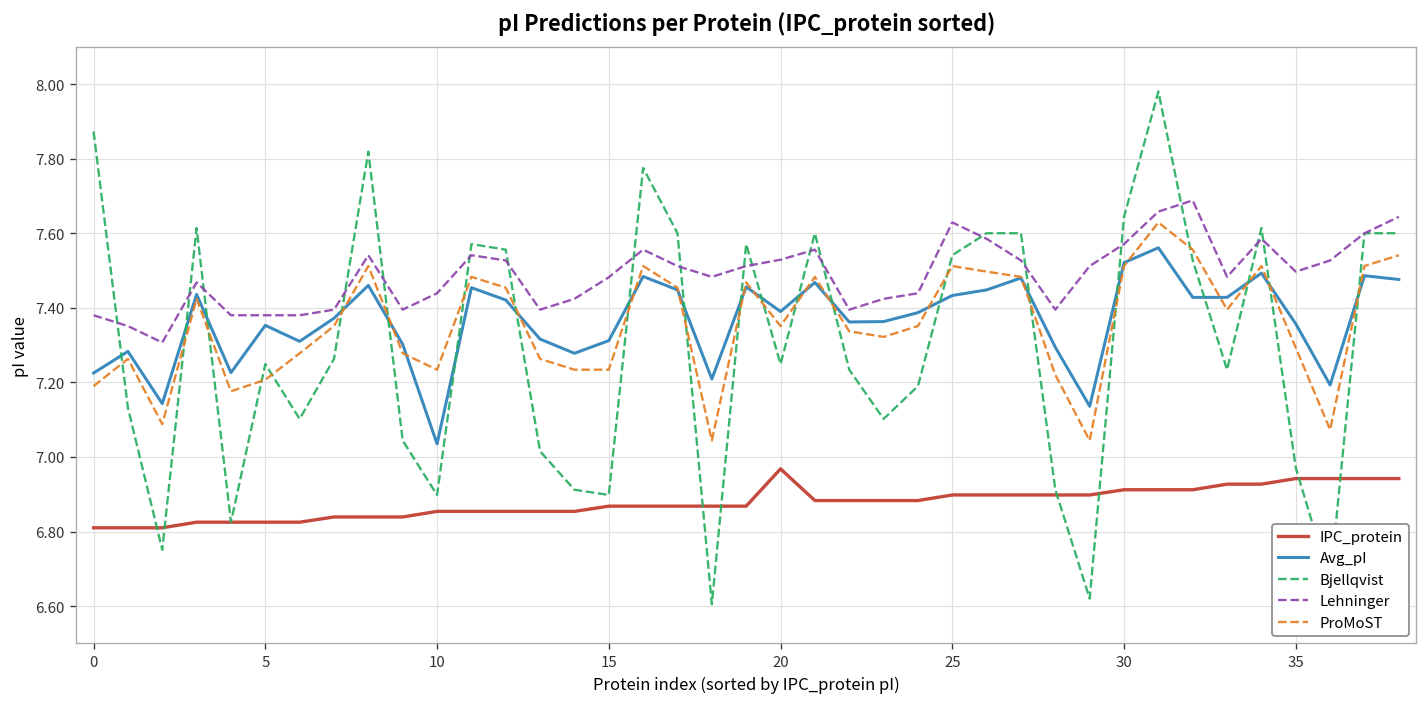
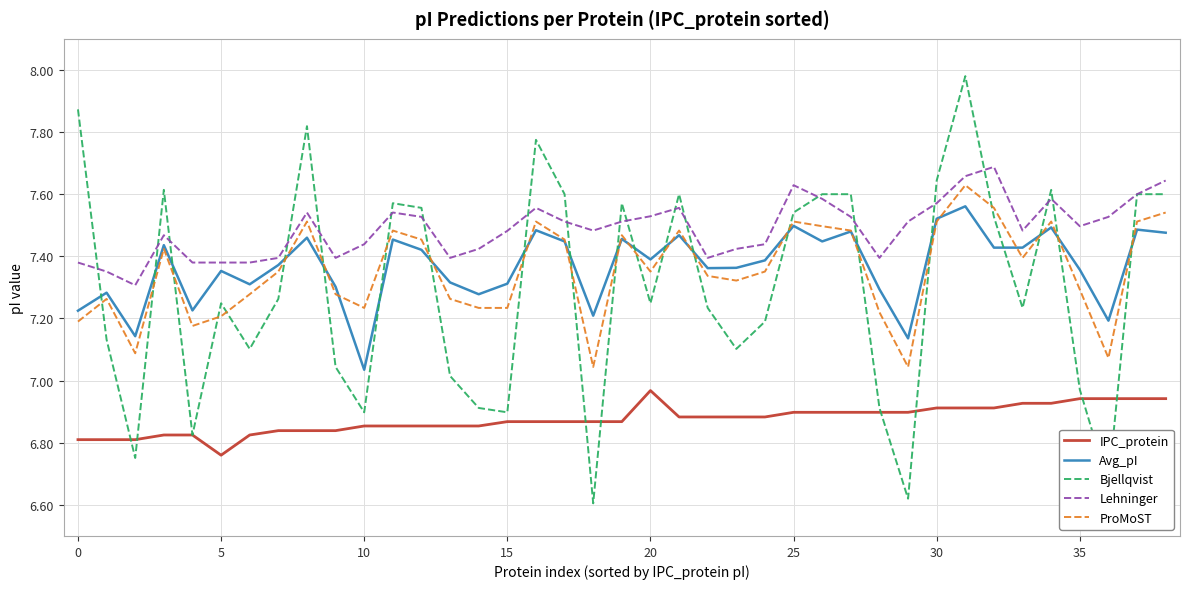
IPC_protein, 5: 6.83 -> 6.76
Avg_pI, 25: 7.43 -> 7.50
